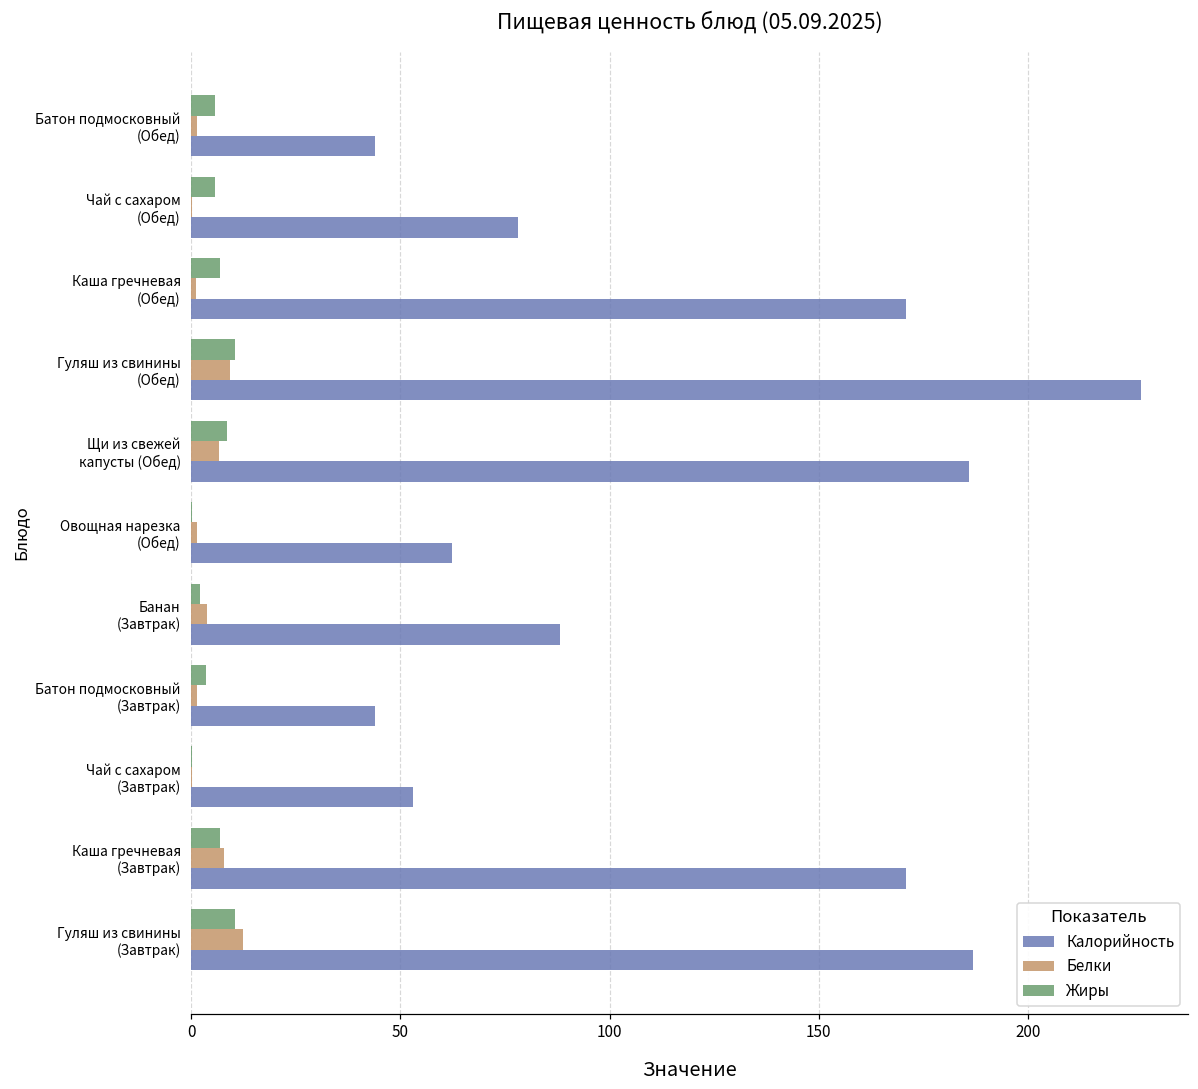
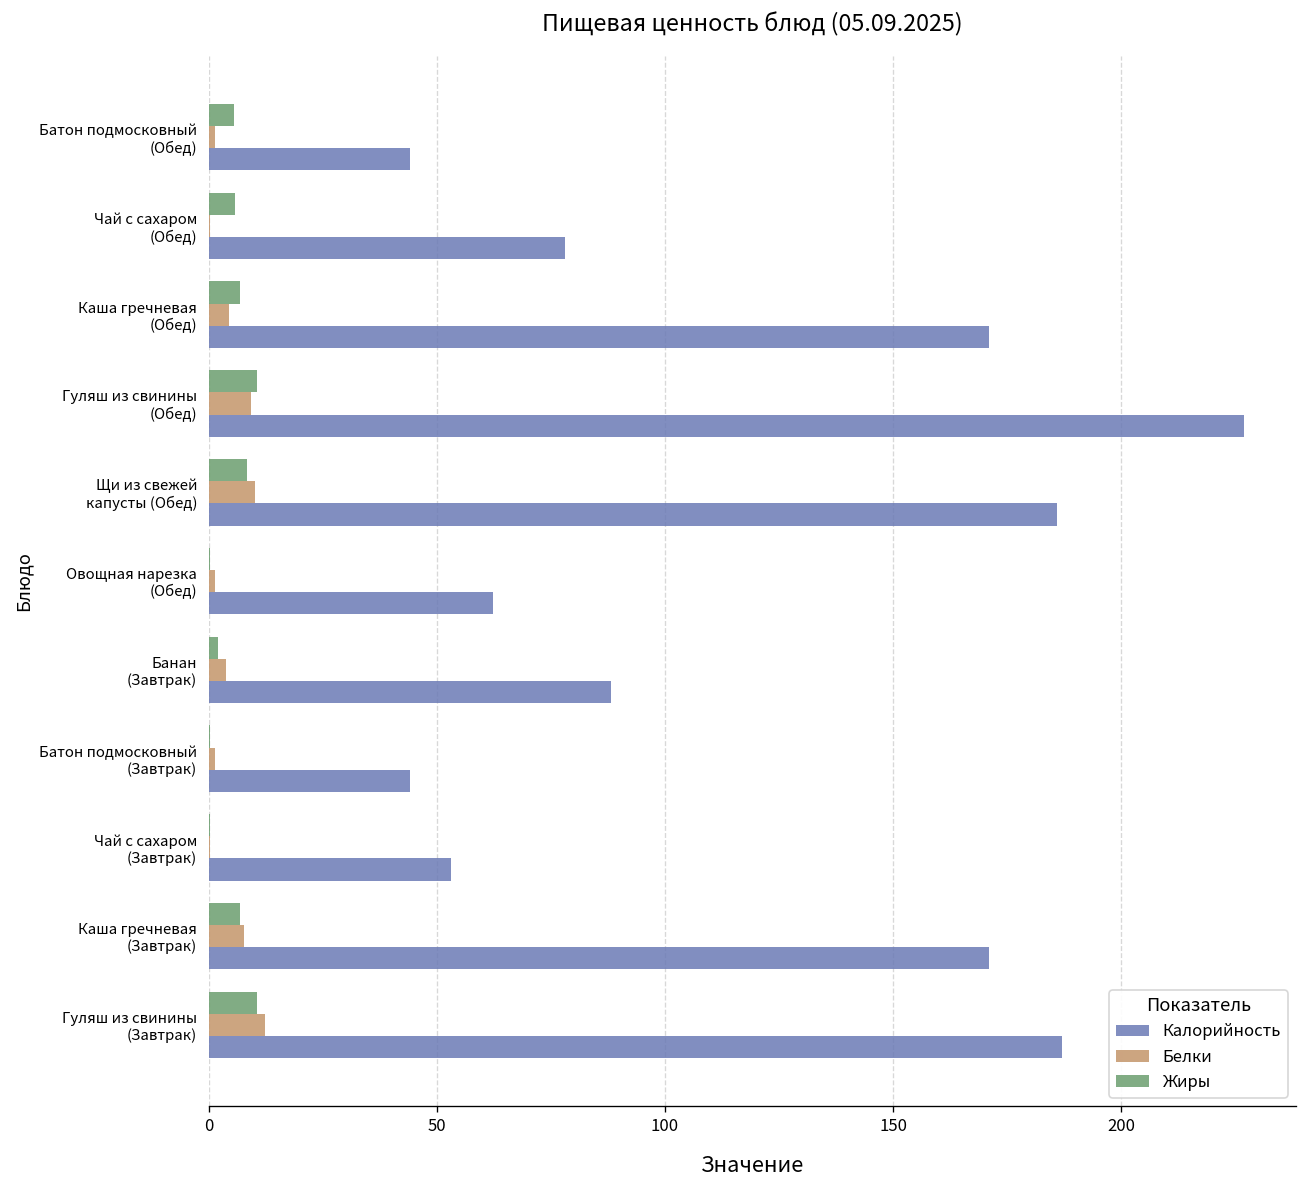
Белки, Каша гречневая (Обед): 1 -> 5
Белки, Щи из свежей капусты (Обед): 7 -> 10
Жиры, Батон подмосковный (Завтрак): 3 -> 0
